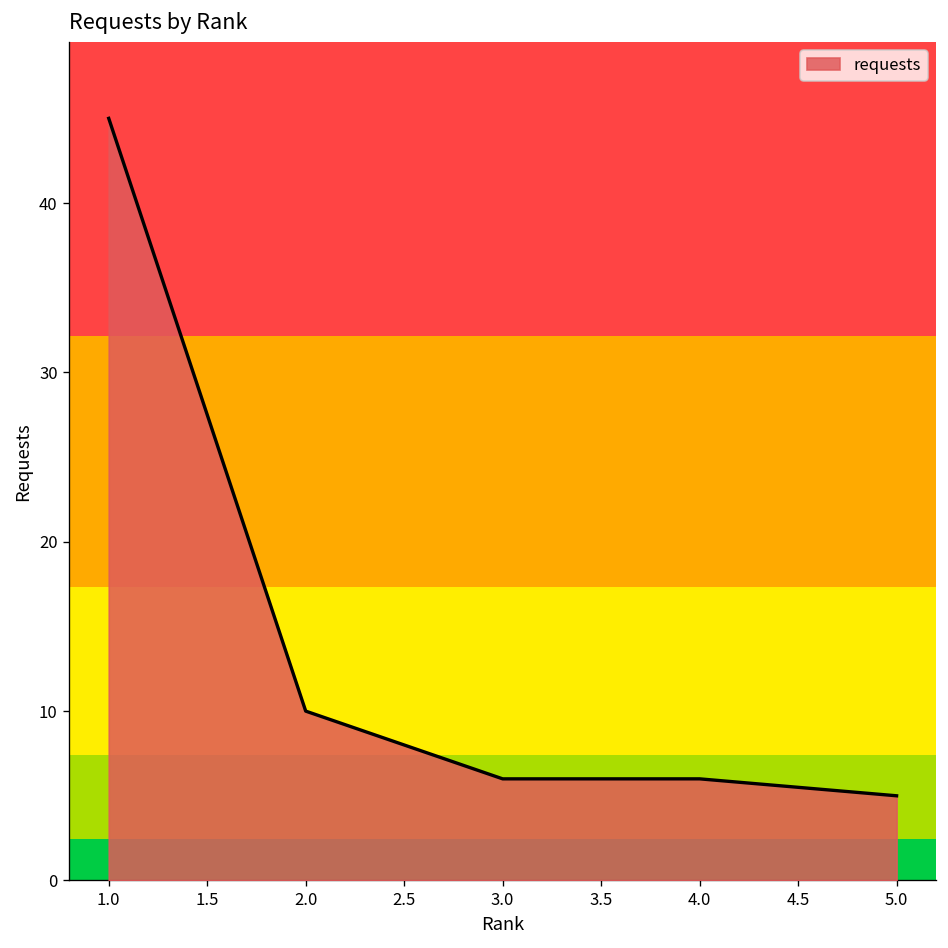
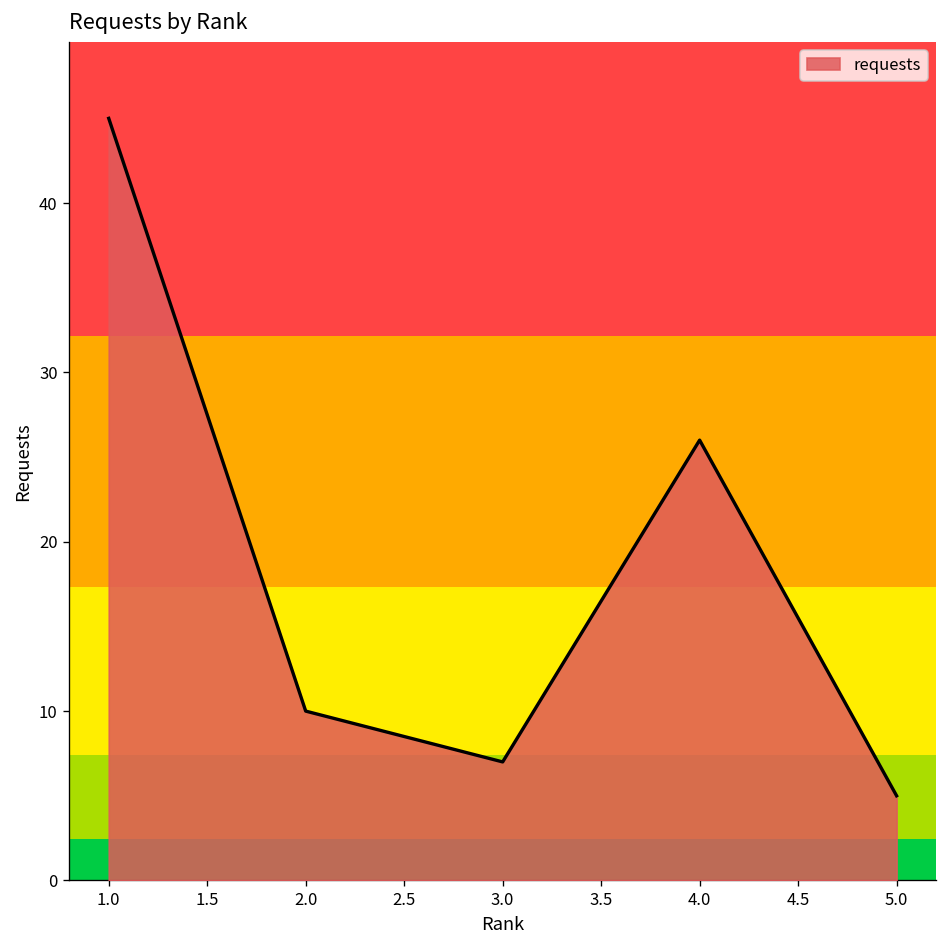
3.0: 6 -> 7
4.0: 6 -> 26
